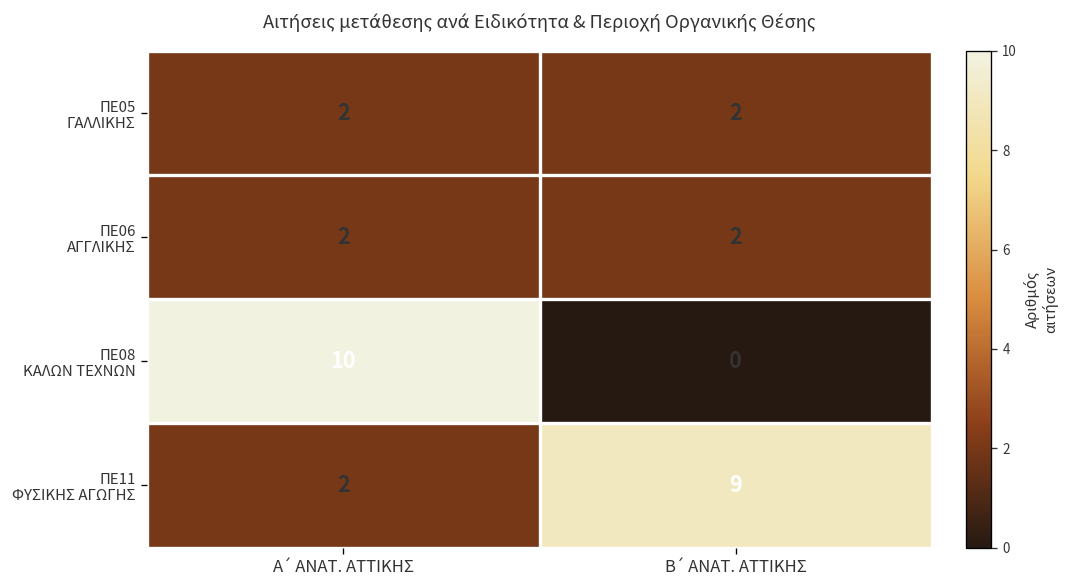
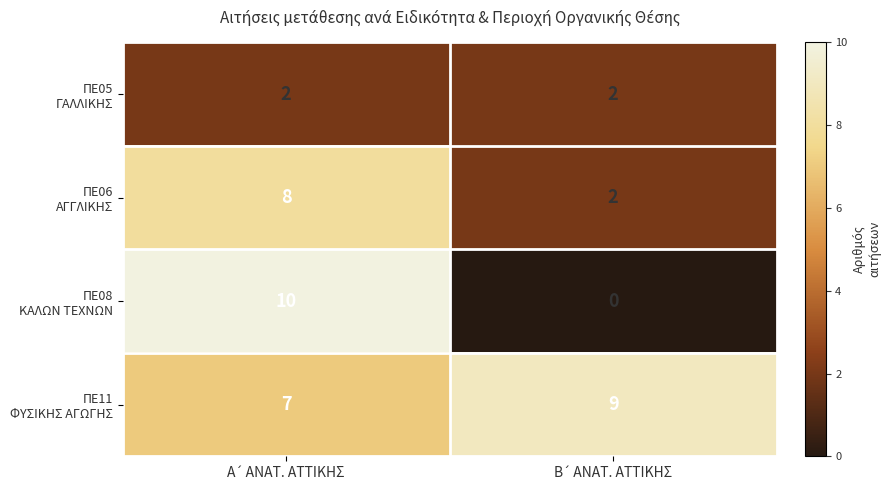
ΠΕ06 ΑΓΓΛΙΚΗΣ, Α΄ ΑΝΑΤ. ΑΤΤΙΚΗΣ: 2 -> 8
ΠΕ11 ΦΥΣΙΚΗΣ ΑΓΩΓΗΣ, Α΄ ΑΝΑΤ. ΑΤΤΙΚΗΣ: 2 -> 7
